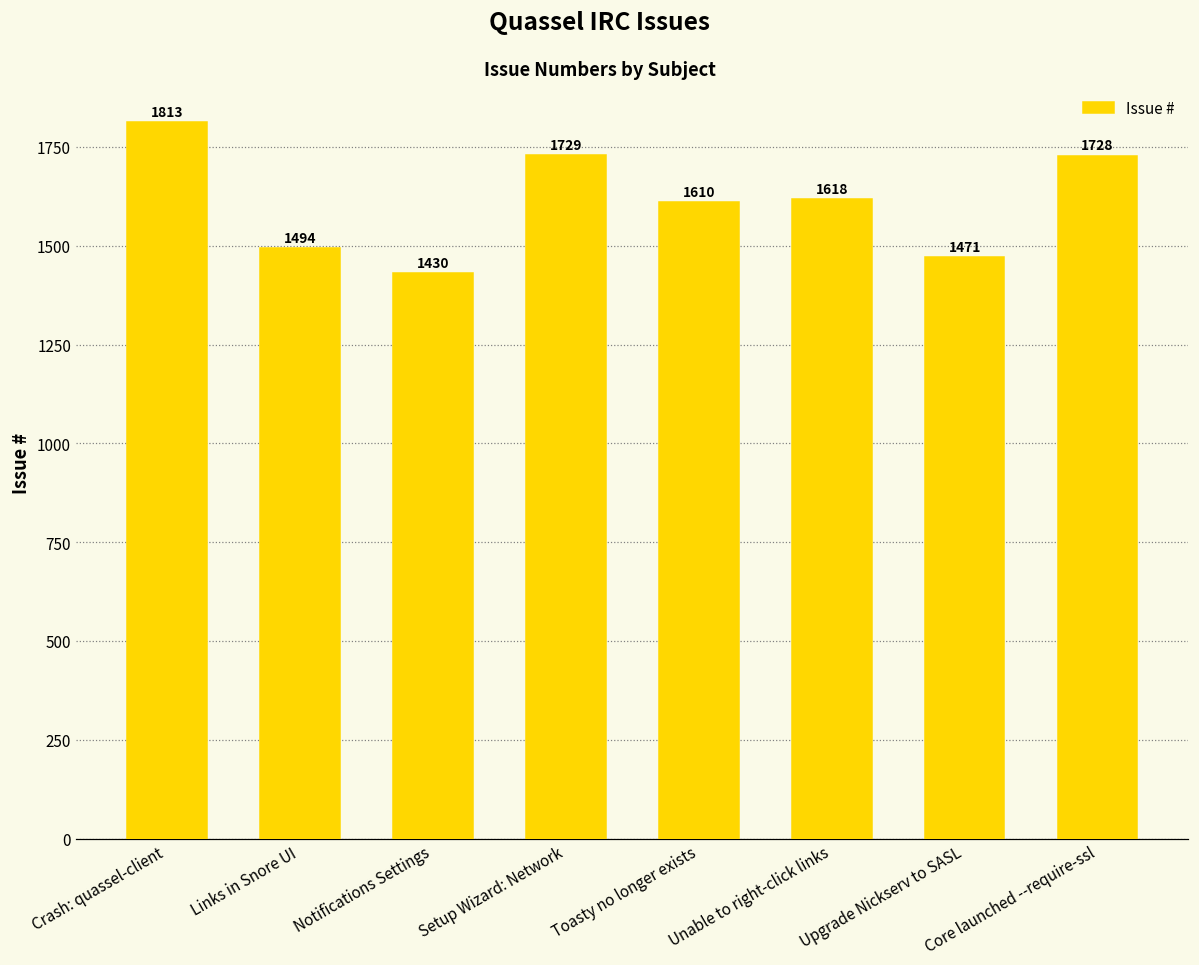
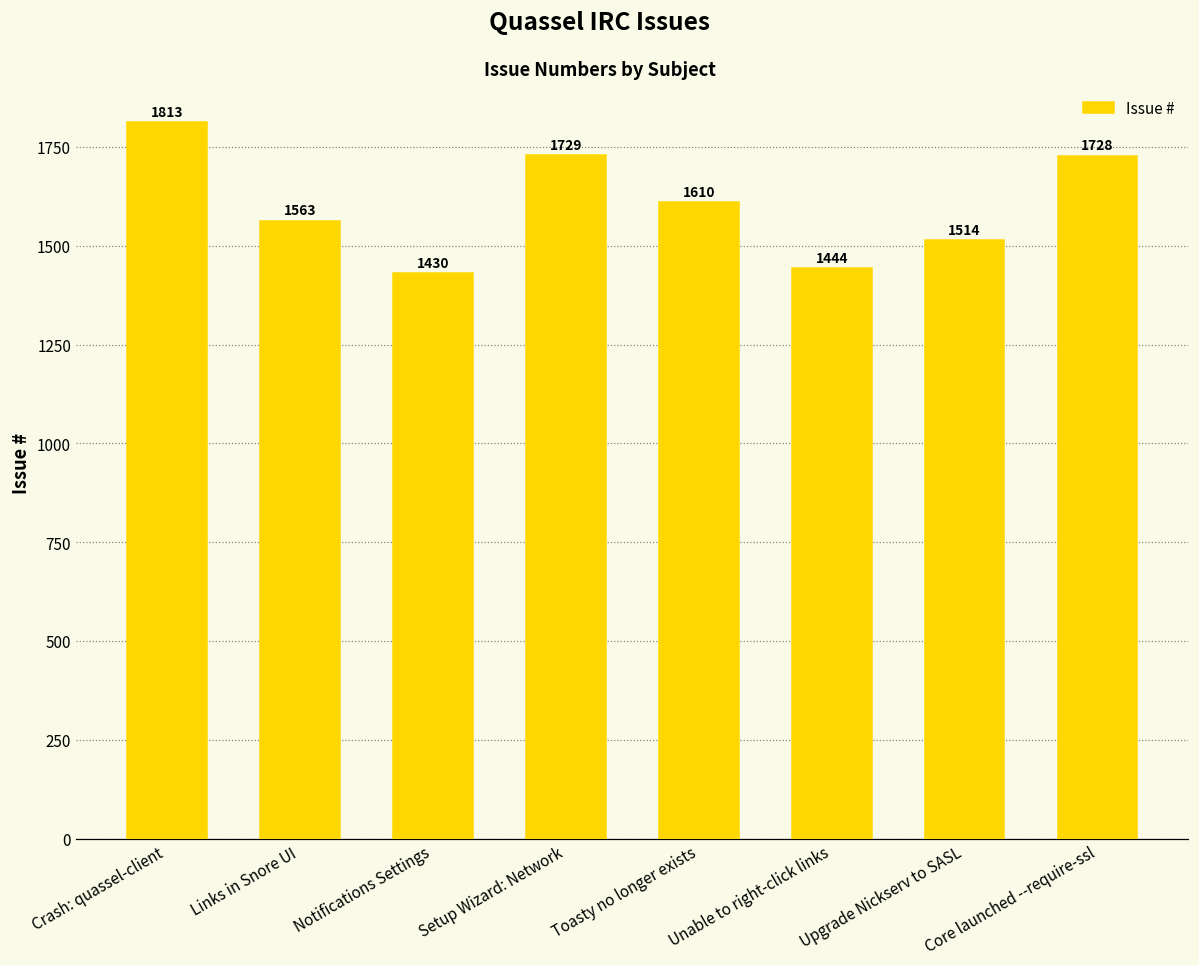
Links in Snore UI: 1494 -> 1563
Unable to right-click links: 1618 -> 1444
Upgrade Nickserv to SASL: 1471 -> 1514
